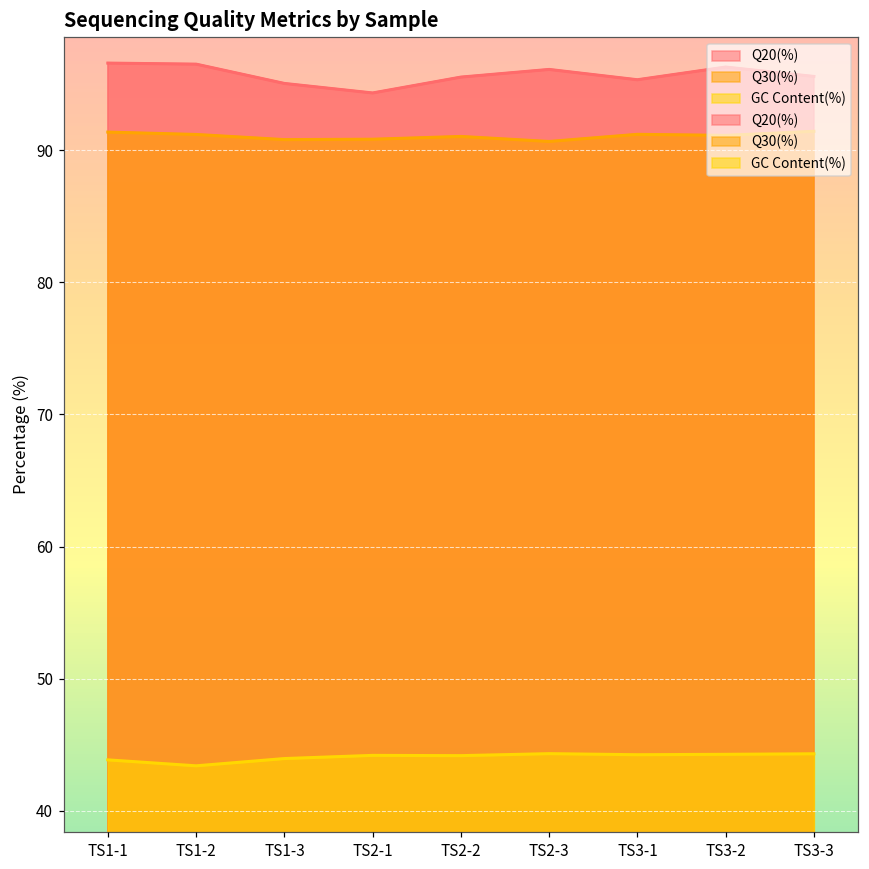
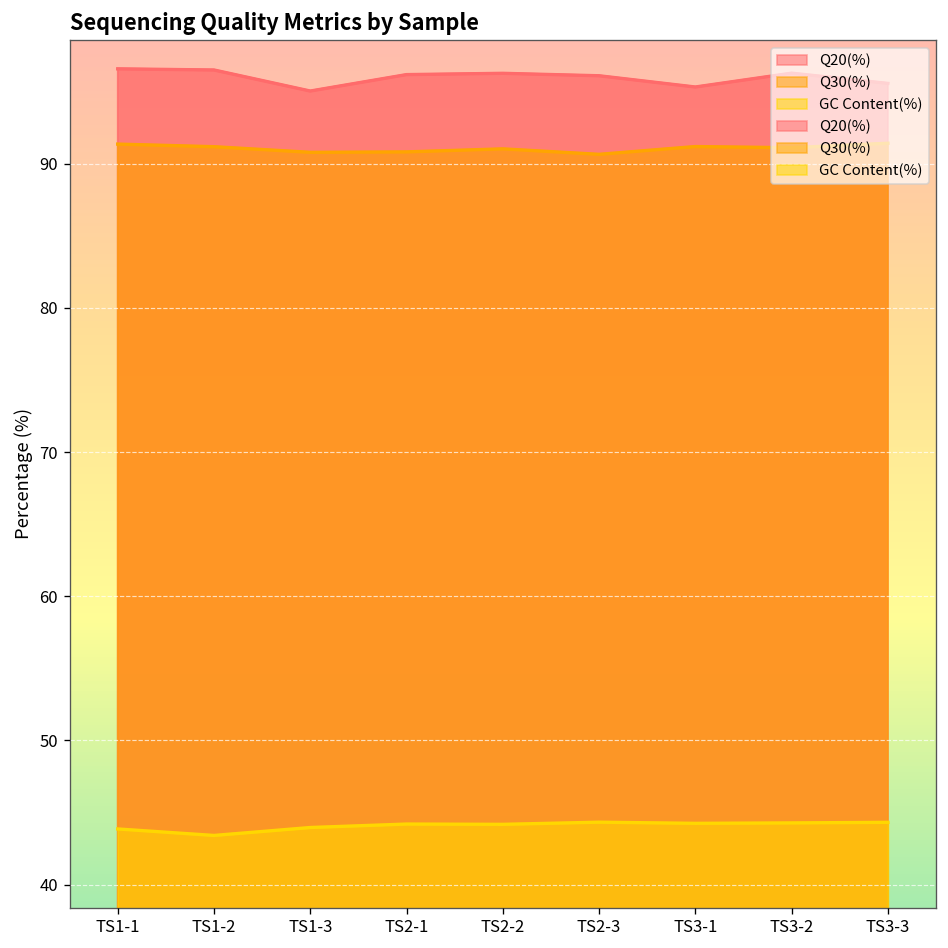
Q20(%), TS2-1: 94.3 -> 96.2
Q20(%), TS2-2: 95.5 -> 96.3
